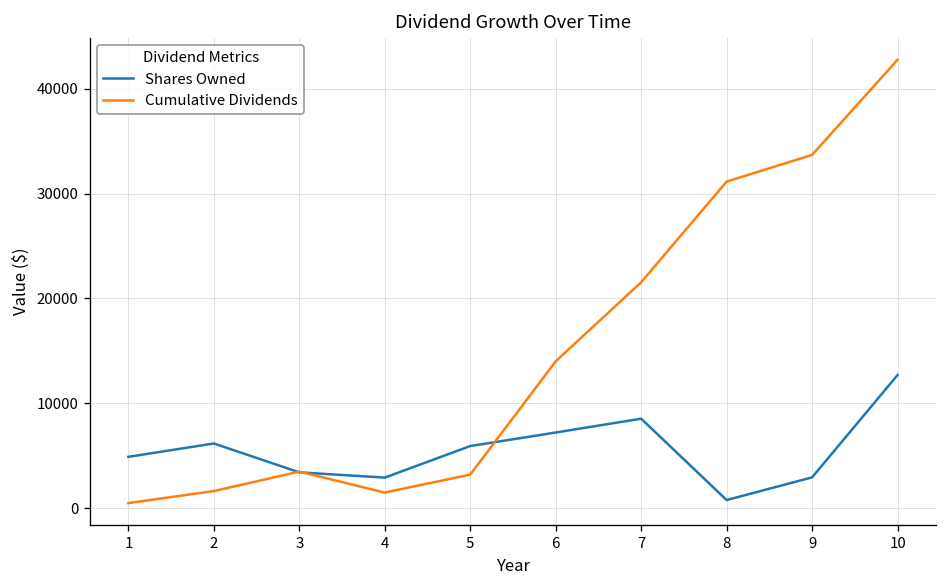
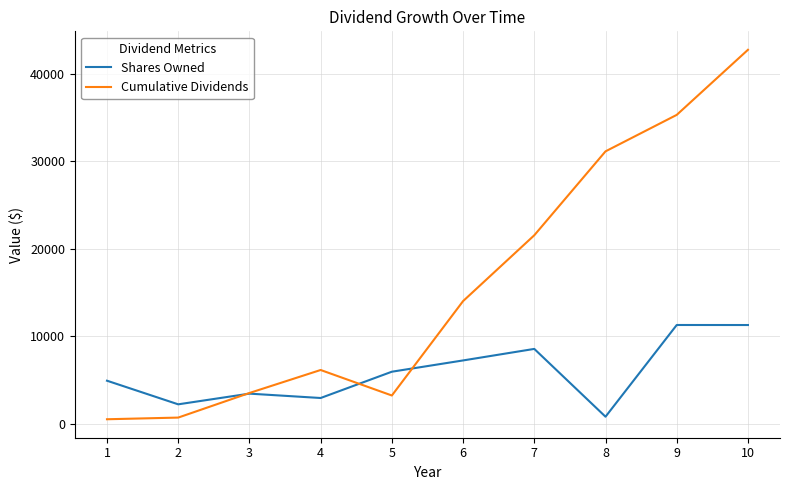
Shares Owned, 2: 6000 -> 2000
Cumulative Dividends, 2: 2000 -> 1000
Cumulative Dividends, 4: 2000 -> 6000
Shares Owned, 9: 3000 -> 11000
Cumulative Dividends, 9: 34000 -> 35000
Shares Owned, 10: 13000 -> 11000
